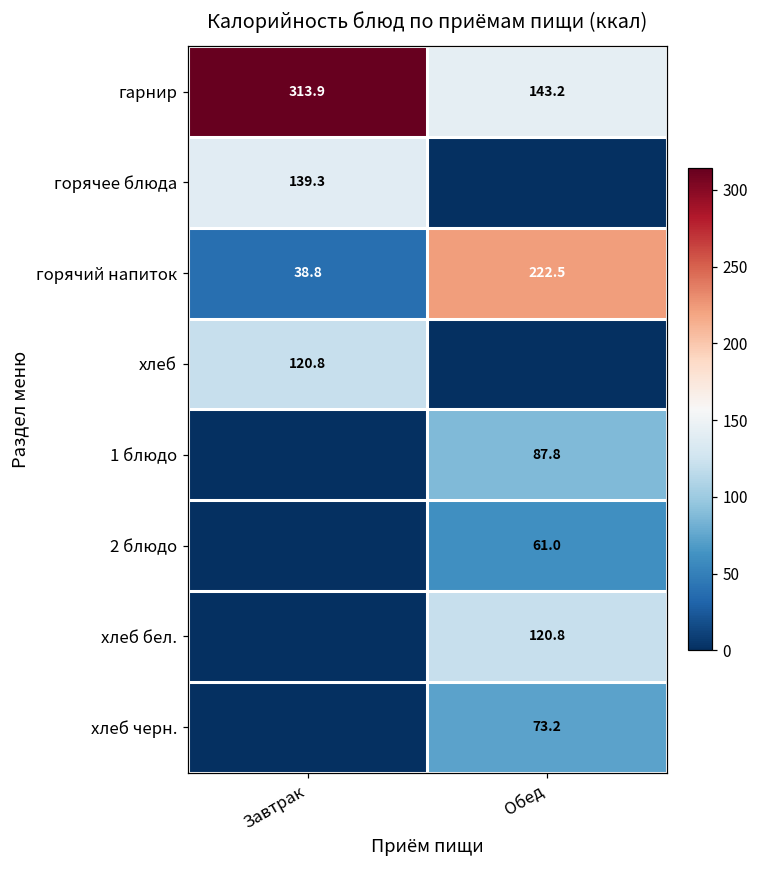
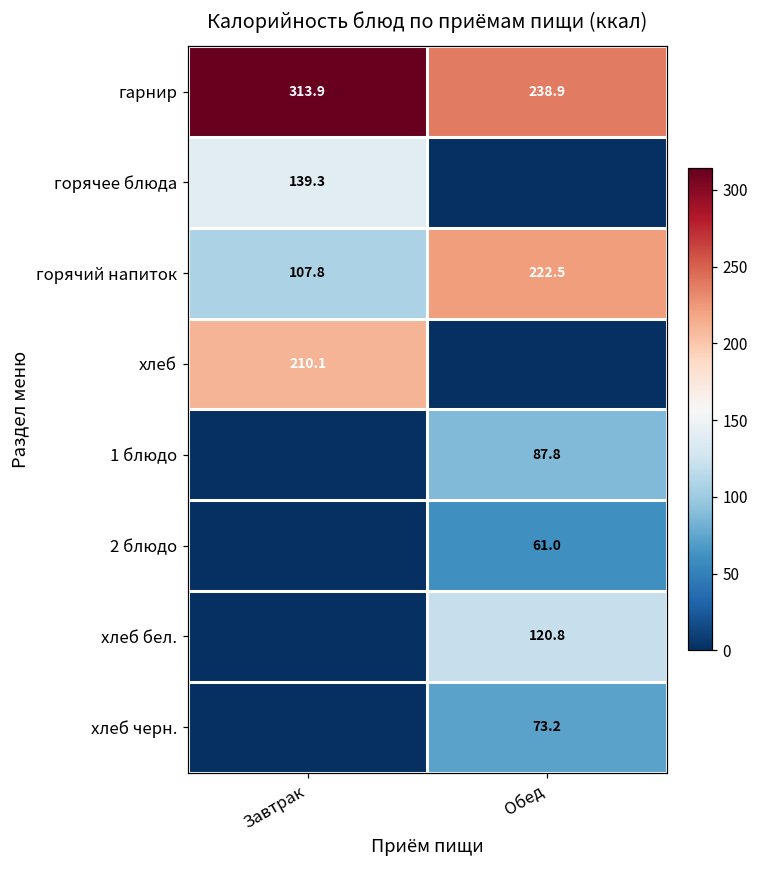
гарнир, Обед: 143.2 -> 238.9
горячий напиток, Завтрак: 38.8 -> 107.8
хлеб, Завтрак: 120.8 -> 210.1
